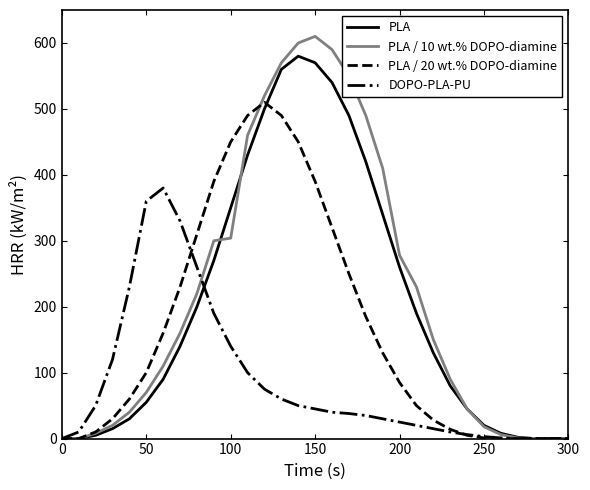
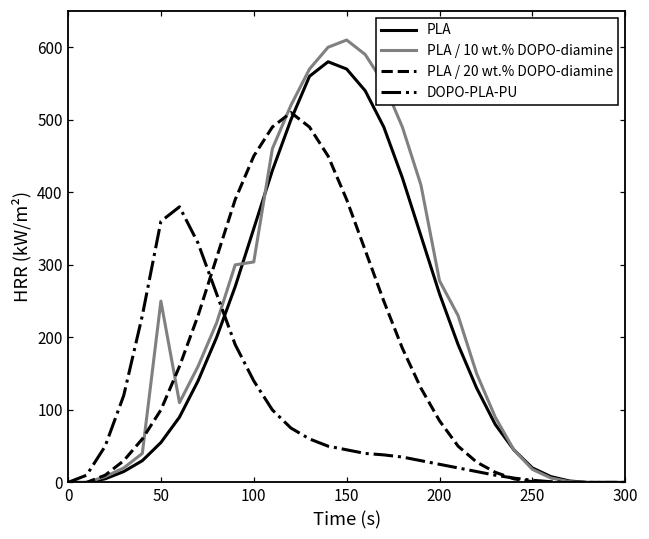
PLA / 10 wt.% DOPO-diamine, 50: 70 -> 250
